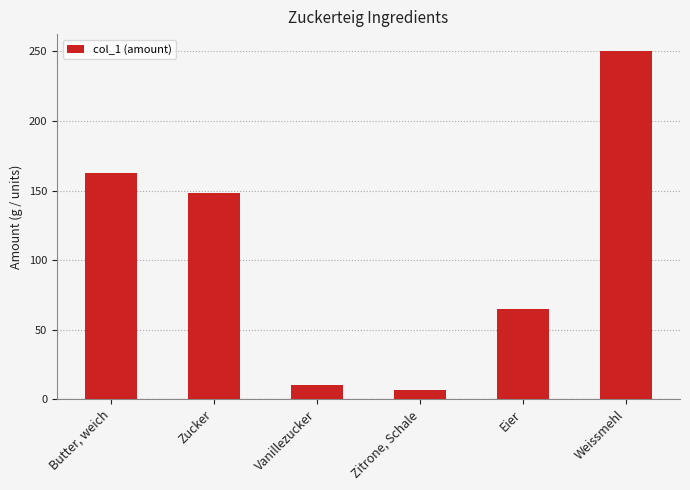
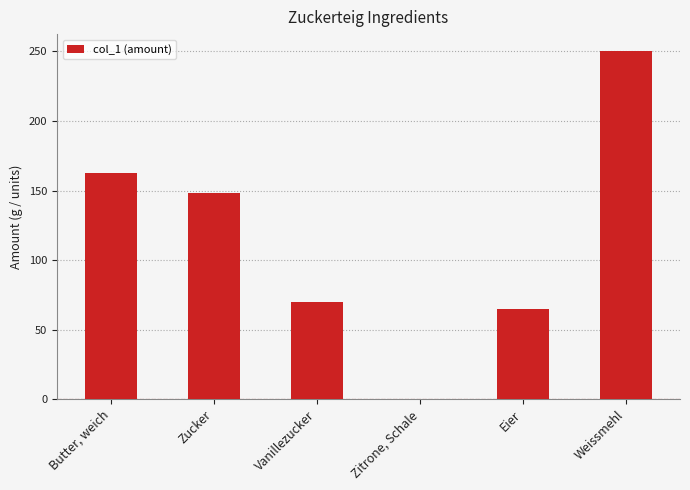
Vanillezucker: 10 -> 70
Zitrone, Schale: 7 -> 1
